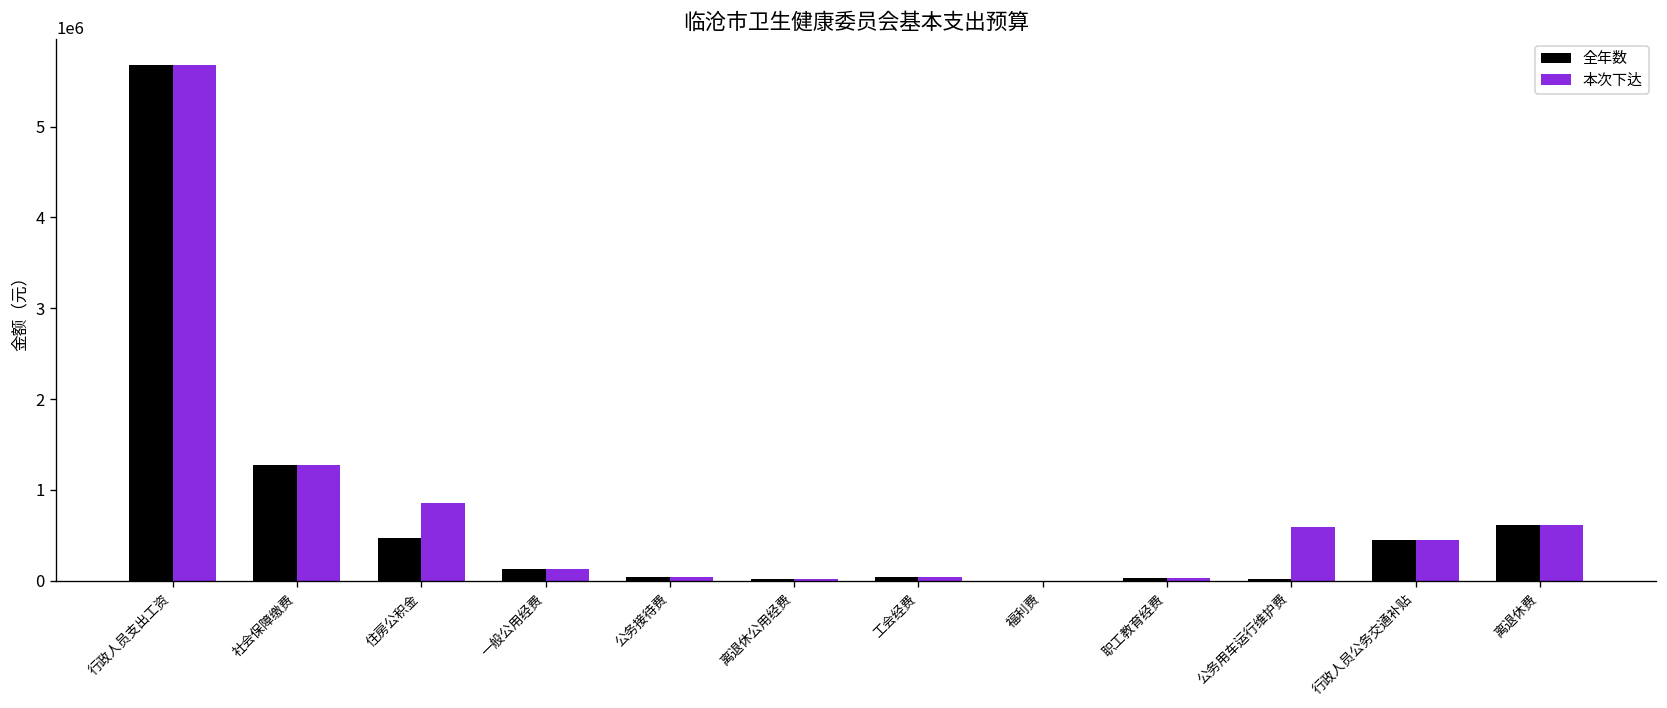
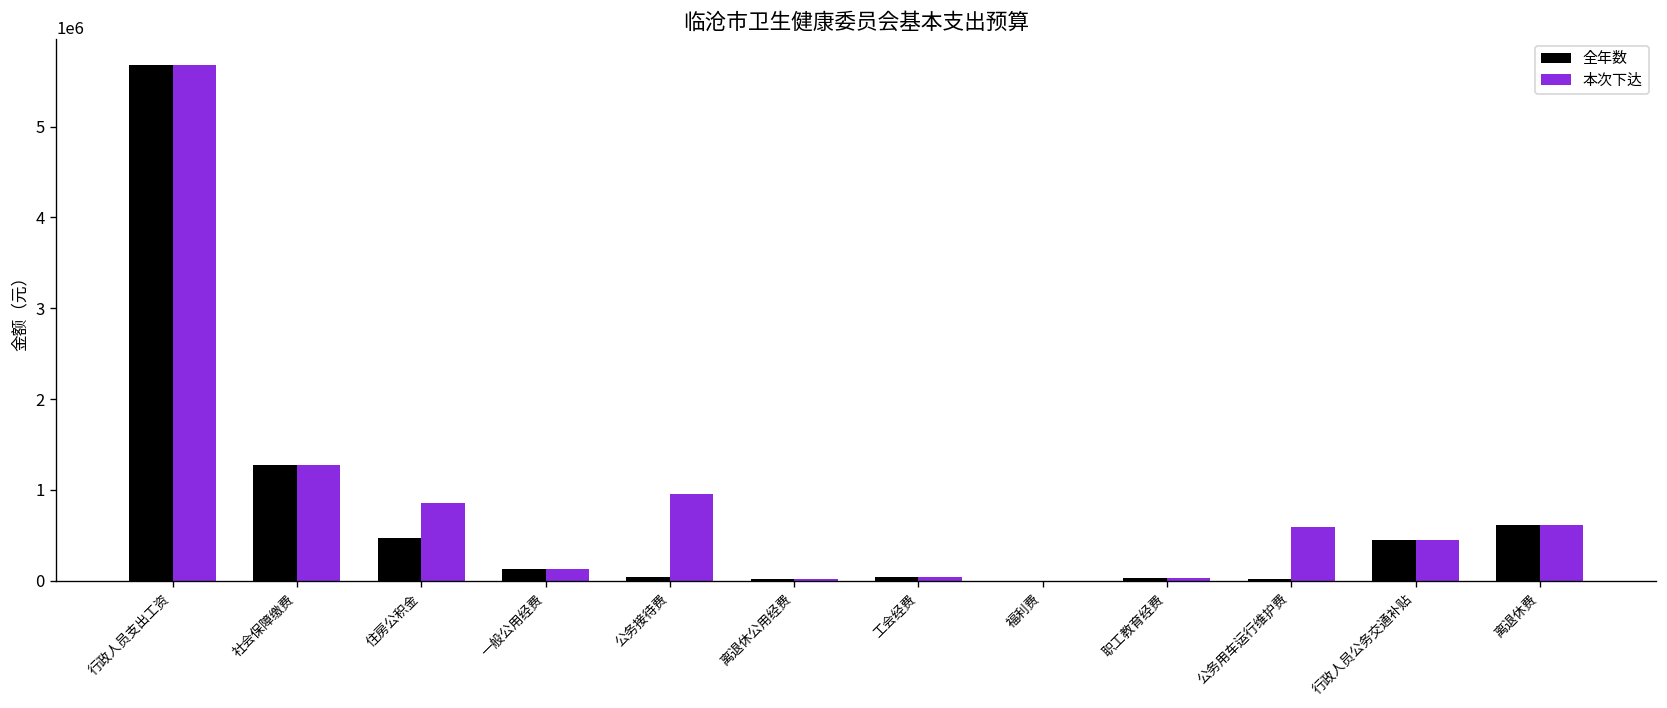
本次下达, 公务接待费: 0 -> 900000
